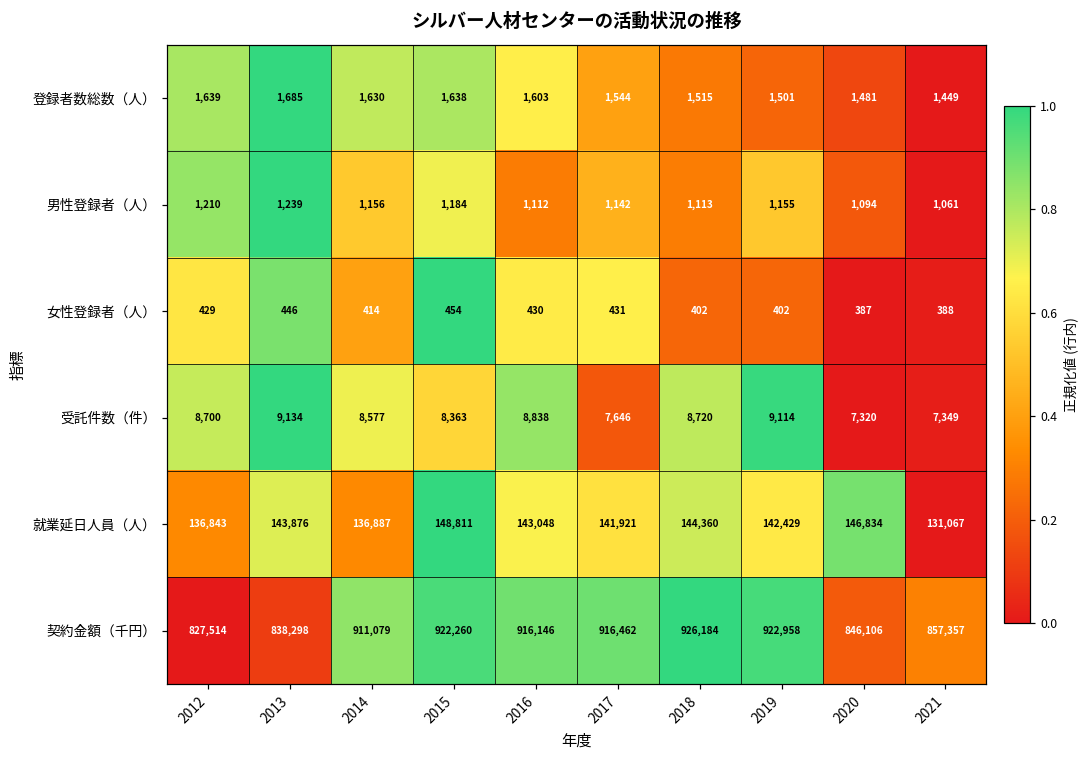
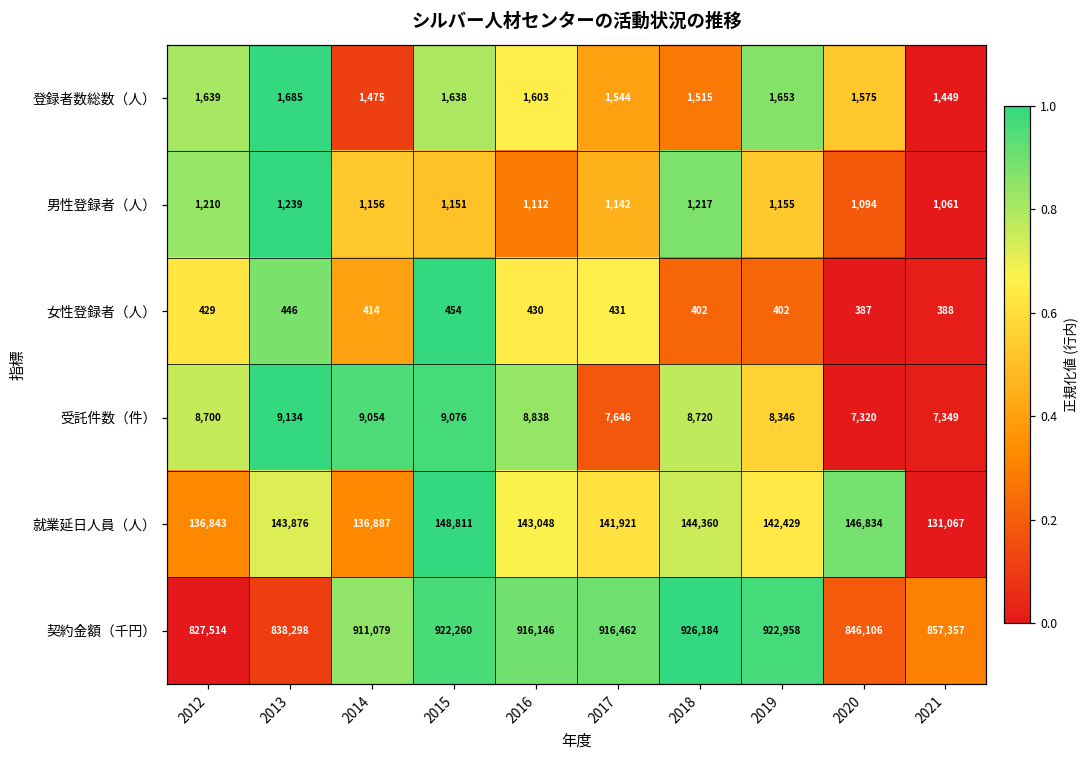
登録者数総数（人）, 2014: 1,630 -> 1,475
登録者数総数（人）, 2019: 1,501 -> 1,653
登録者数総数（人）, 2020: 1,481 -> 1,575
男性登録者（人）, 2015: 1,184 -> 1,151
男性登録者（人）, 2018: 1,113 -> 1,217
受託件数（件）, 2014: 8,577 -> 9,054
受託件数（件）, 2015: 8,363 -> 9,076
受託件数（件）, 2019: 9,114 -> 8,346
